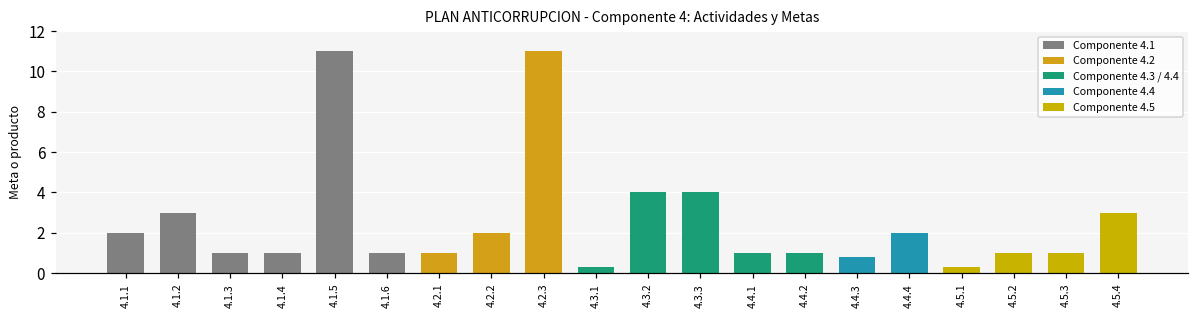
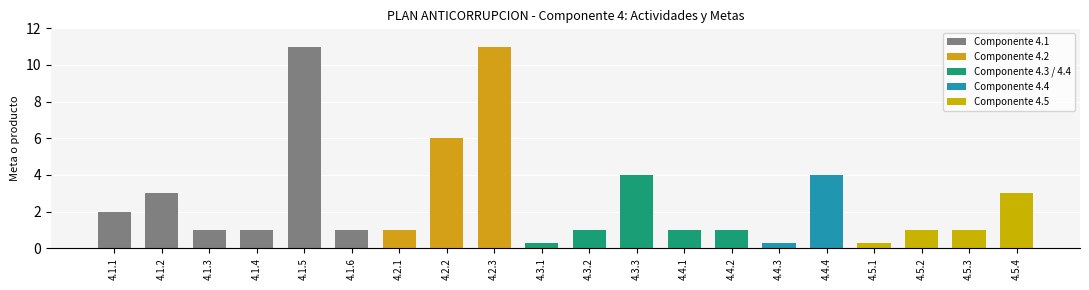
4.2.2: 2 -> 6
4.3.2: 4 -> 1
4.4.3: 0.8 -> 0.3
4.4.4: 2 -> 4
